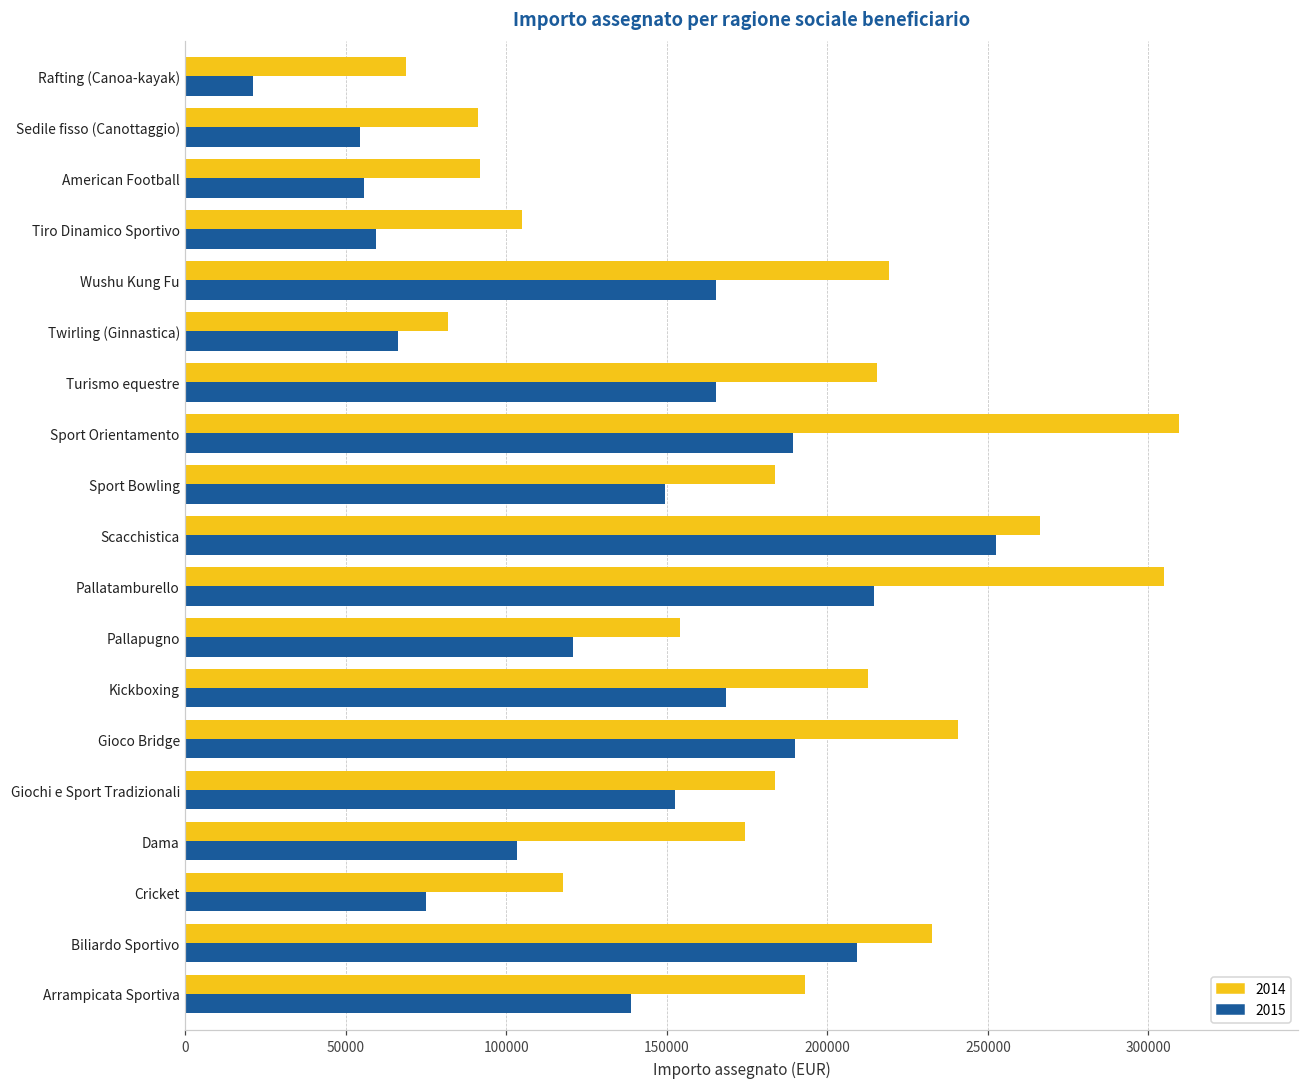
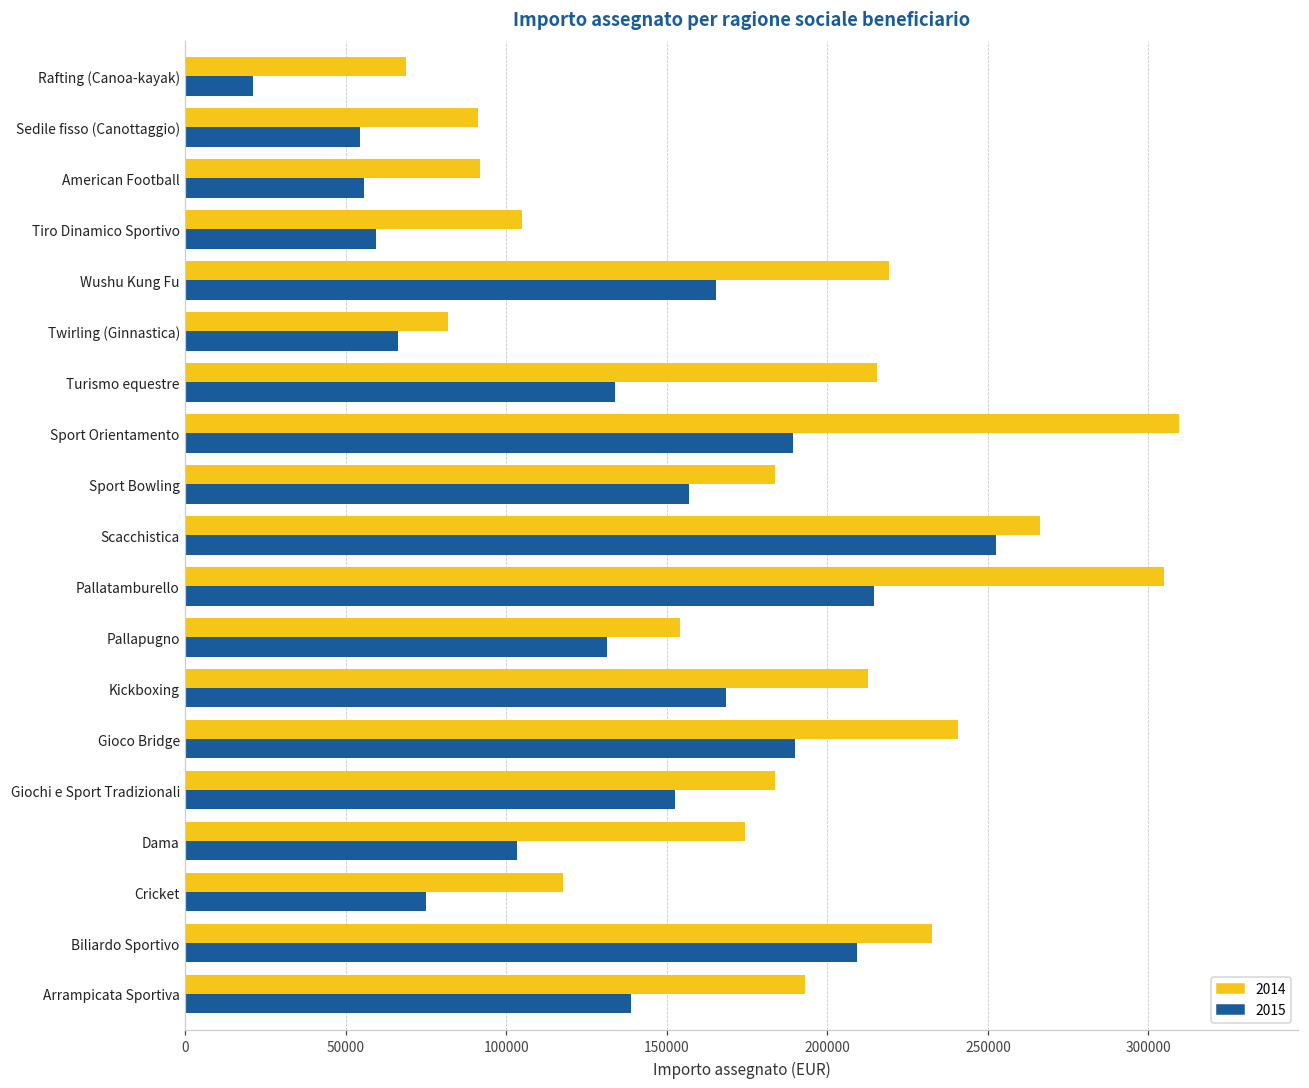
2015, Turismo equestre: 165000 -> 134000
2015, Sport Bowling: 149000 -> 157000
2015, Pallapugno: 121000 -> 131000
